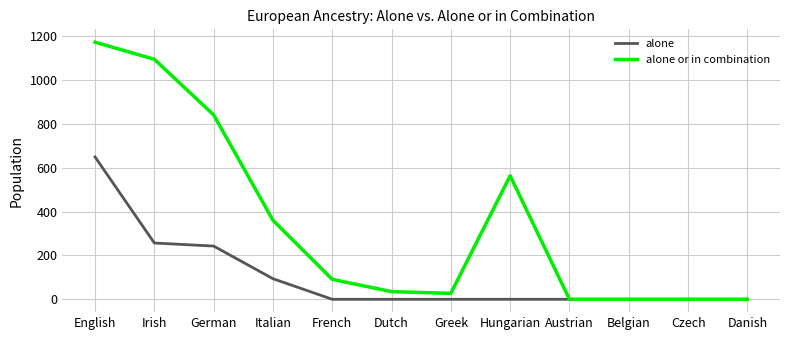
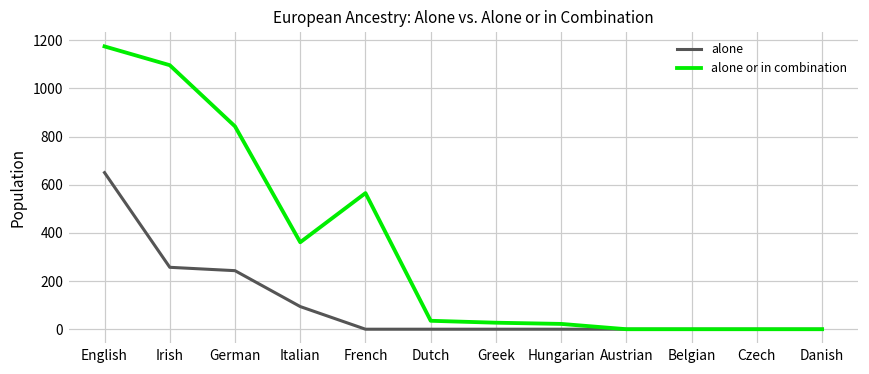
alone or in combination, French: 90 -> 570
alone or in combination, Hungarian: 560 -> 20
